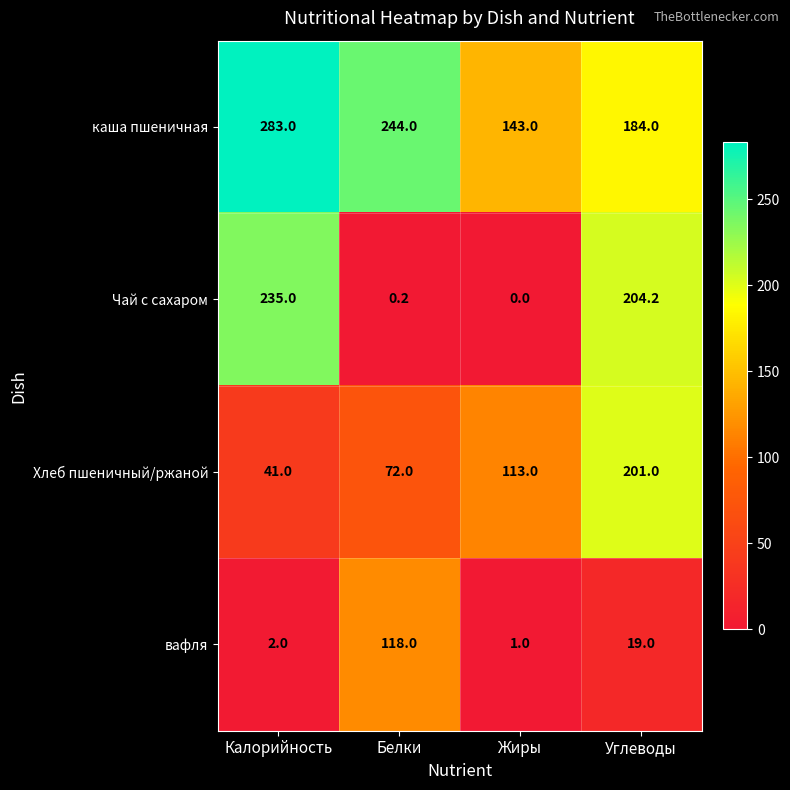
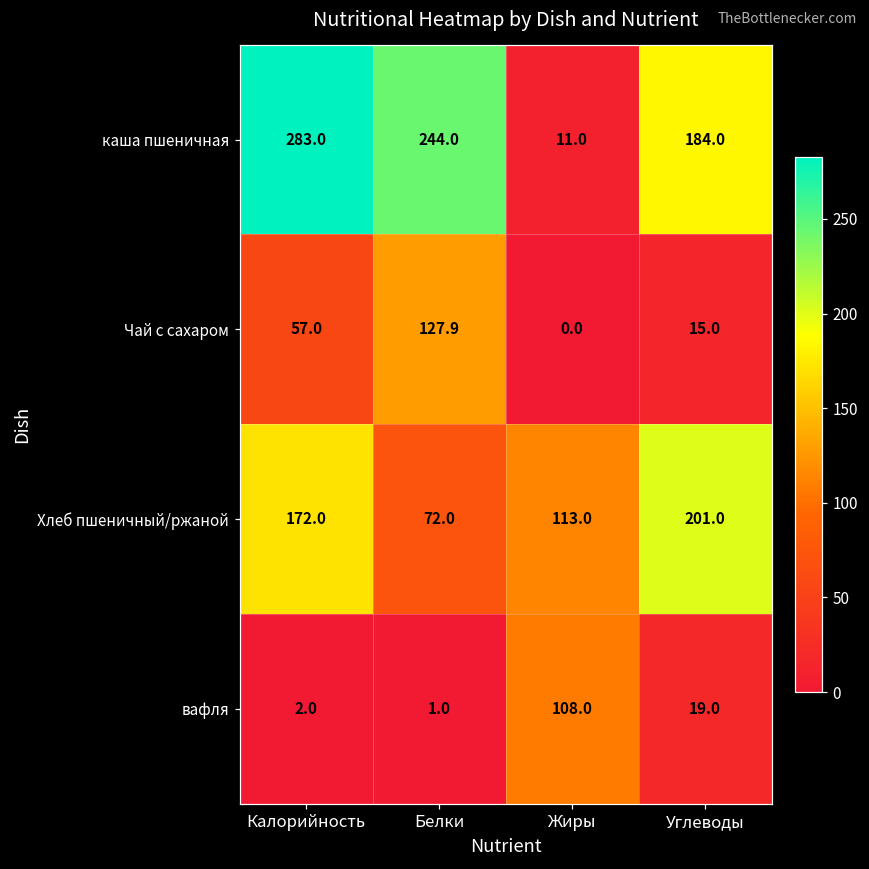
каша пшеничная, Жиры: 143.0 -> 11.0
Чай с сахаром, Калорийность: 235.0 -> 57.0
Чай с сахаром, Белки: 0.2 -> 127.9
Чай с сахаром, Углеводы: 204.2 -> 15.0
Хлеб пшеничный/ржаной, Калорийность: 41.0 -> 172.0
вафля, Белки: 118.0 -> 1.0
вафля, Жиры: 1.0 -> 108.0
